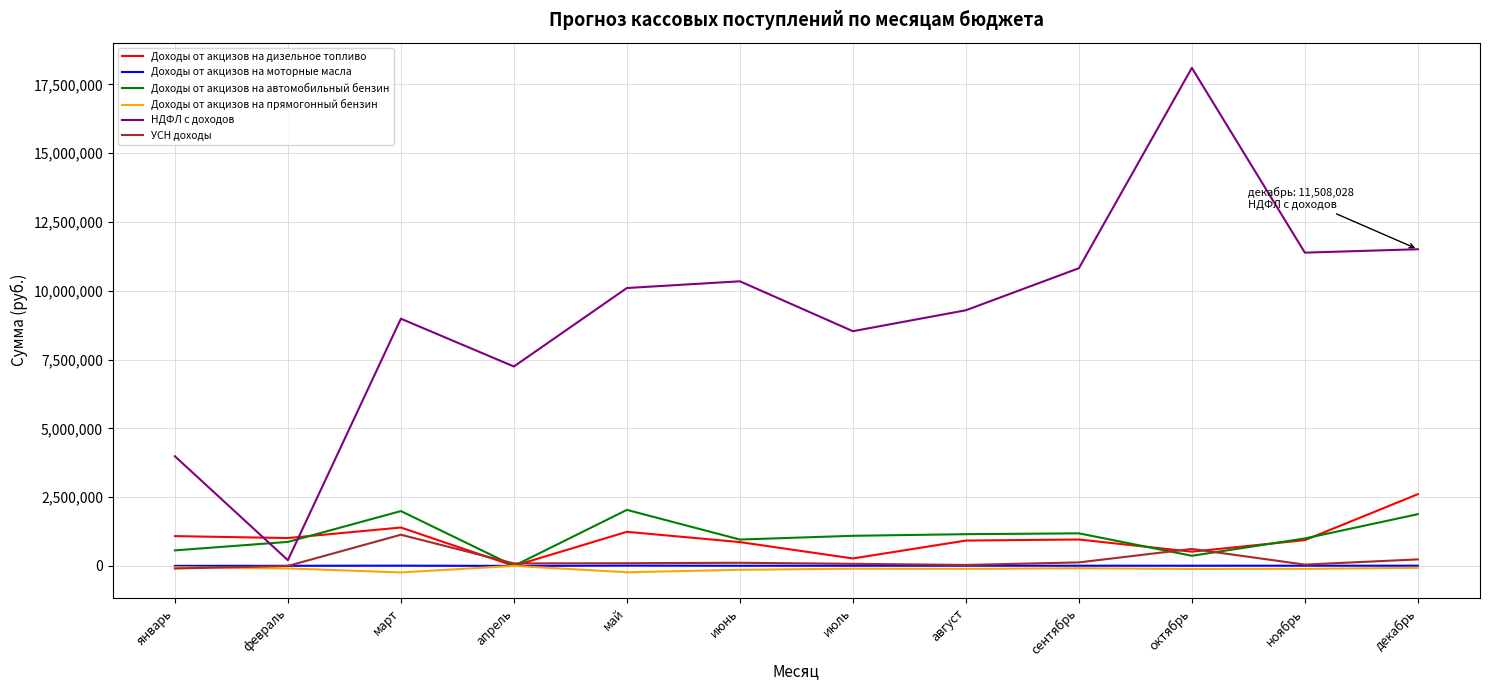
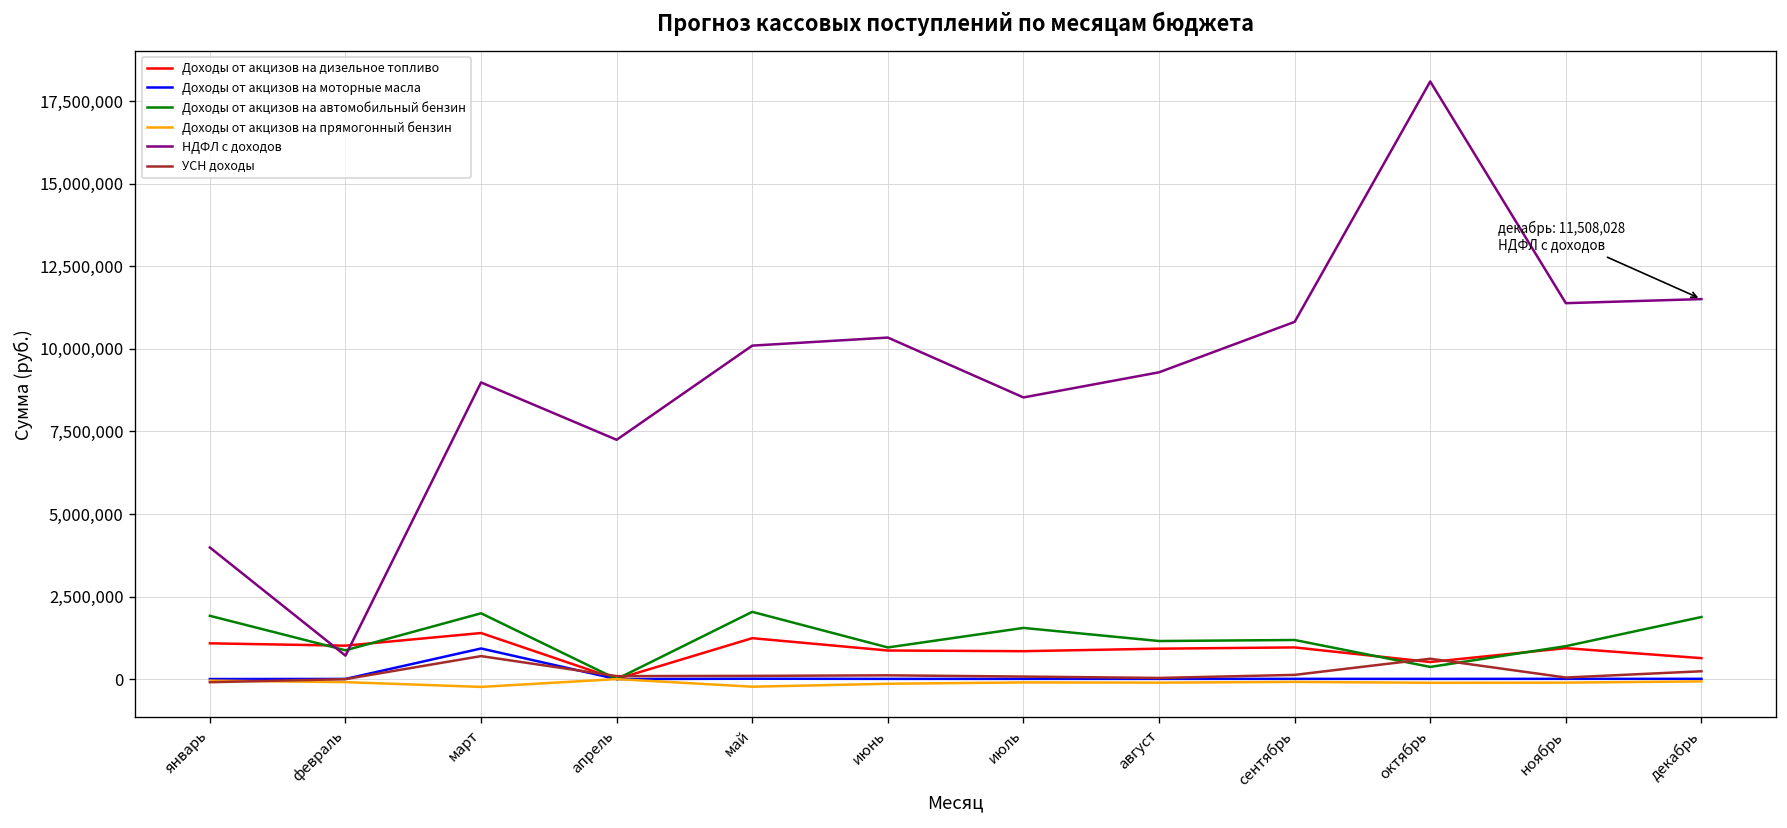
Доходы от акцизов на автомобильный бензин, январь: 600,000 -> 1,900,000
НДФЛ с доходов, февраль: 200,000 -> 700,000
Доходы от акцизов на моторные масла, март: 0 -> 900,000
УСН доходы, март: 1,100,000 -> 700,000
Доходы от акцизов на дизельное топливо, июль: 300,000 -> 800,000
Доходы от акцизов на автомобильный бензин, июль: 1,100,000 -> 1,500,000
Доходы от акцизов на дизельное топливо, декабрь: 2,600,000 -> 600,000
